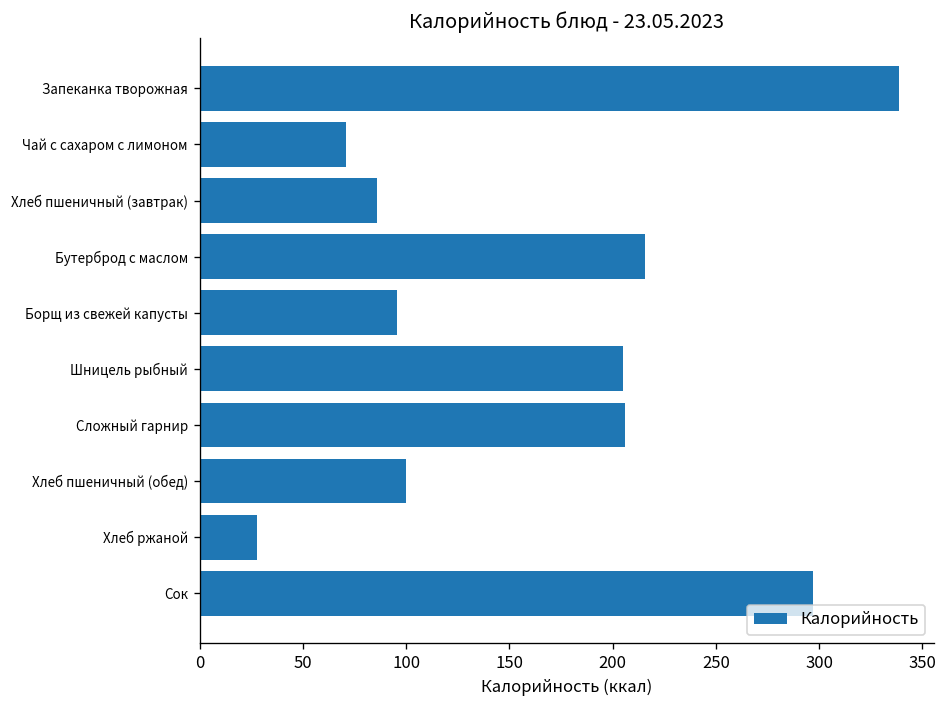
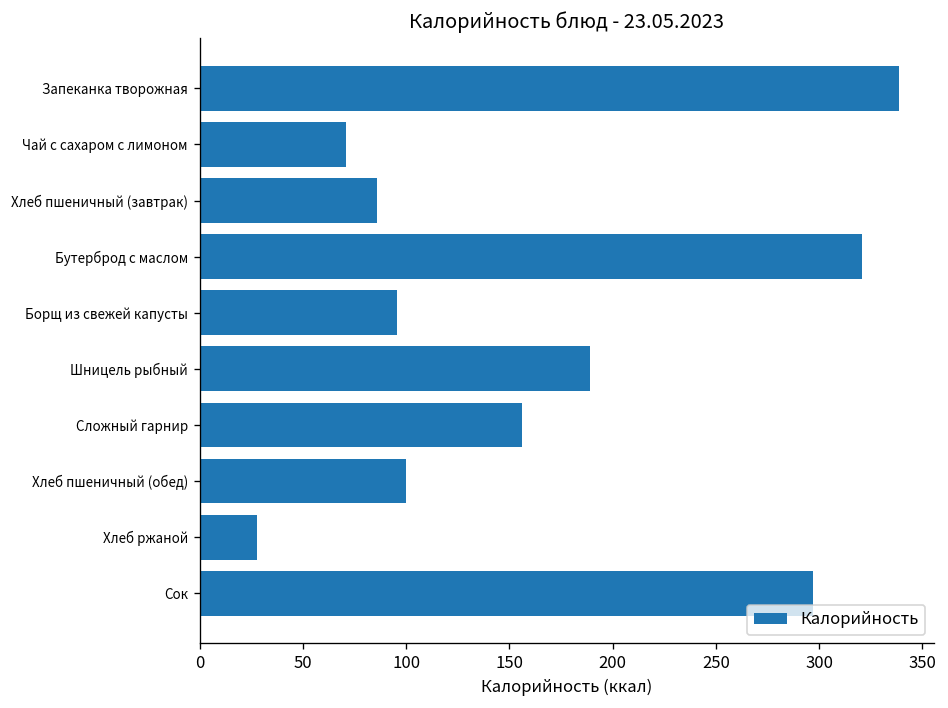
Бутерброд с маслом: 216 -> 321
Шницель рыбный: 205 -> 189
Сложный гарнир: 206 -> 156
